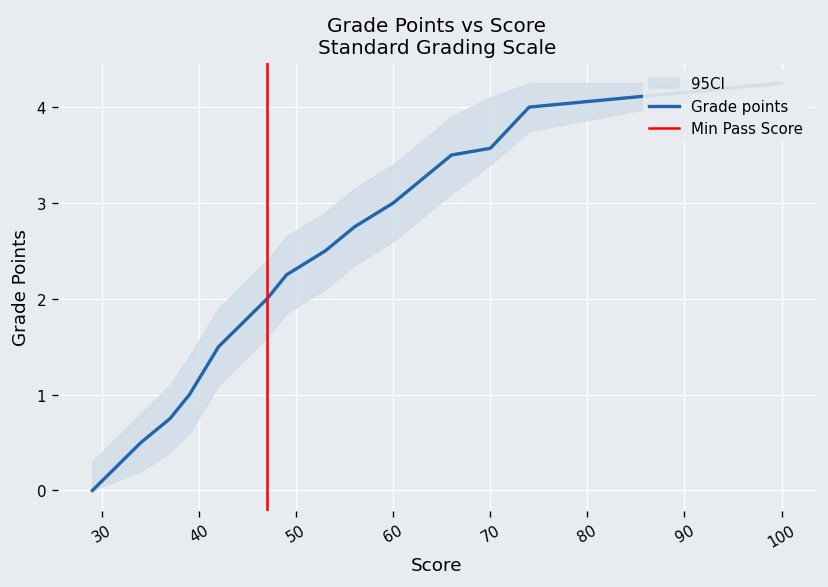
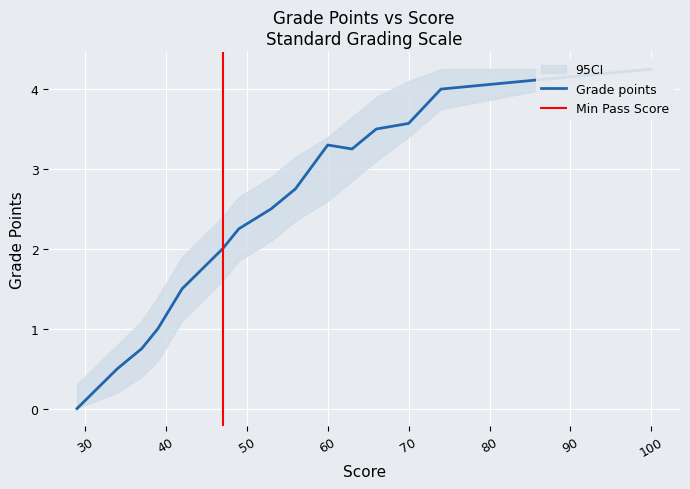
Grade points, 60: 3.0 -> 3.3
